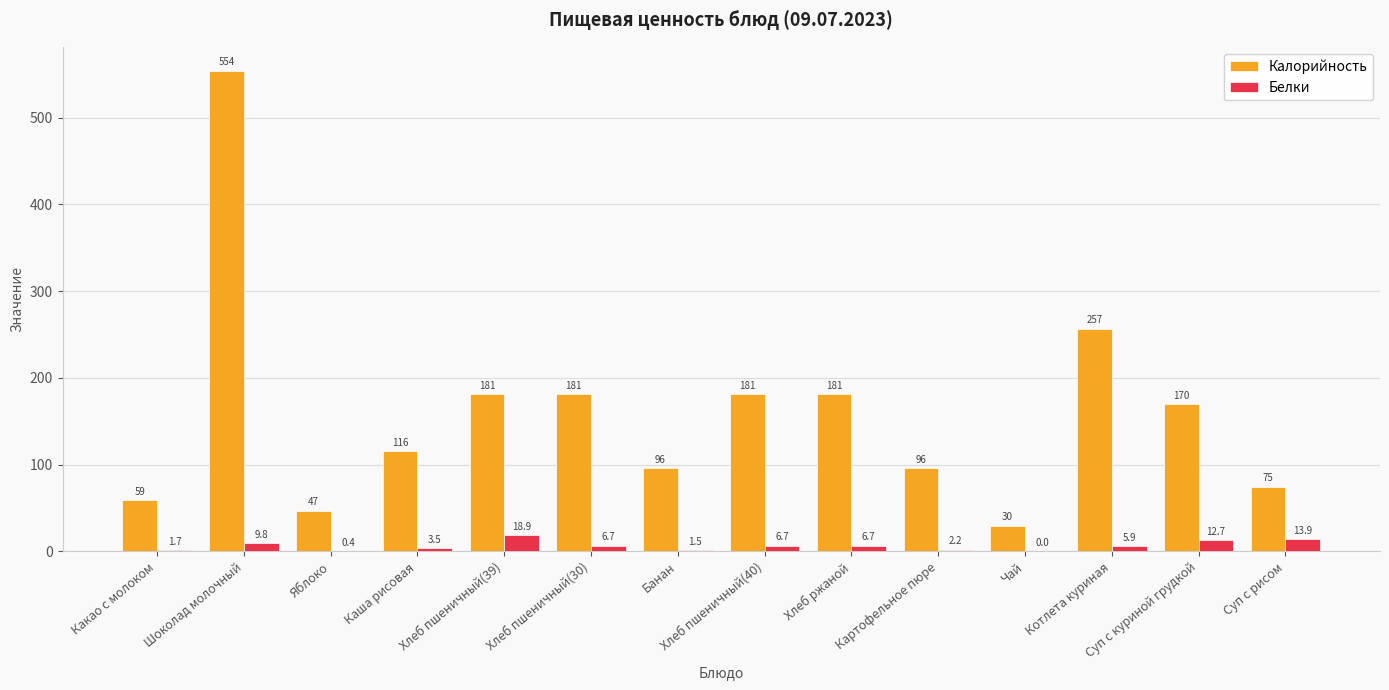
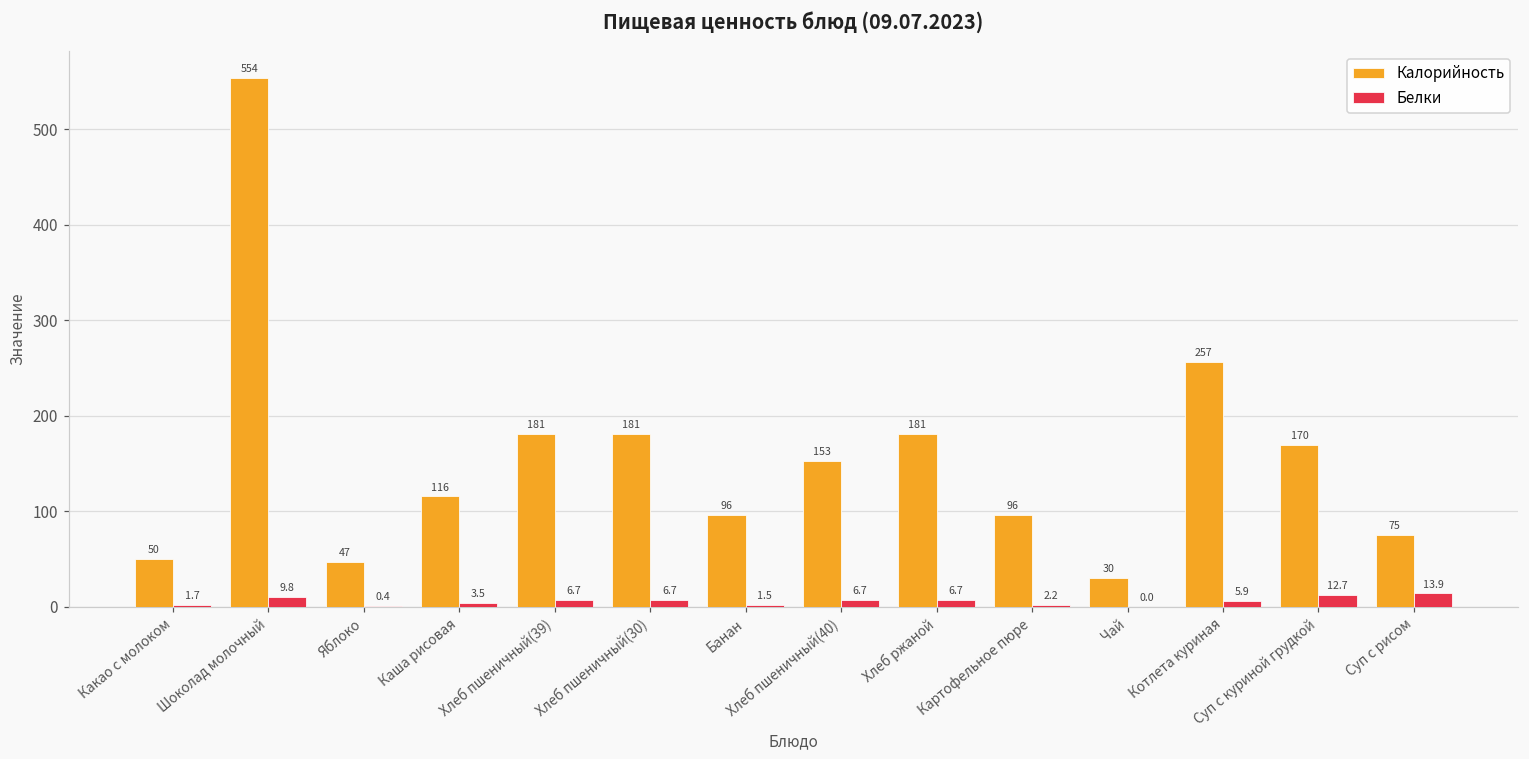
Калорийность, Какао с молоком: 59 -> 50
Белки, Хлеб пшеничный(39): 18.9 -> 6.7
Калорийность, Хлеб пшеничный(40): 181 -> 153
